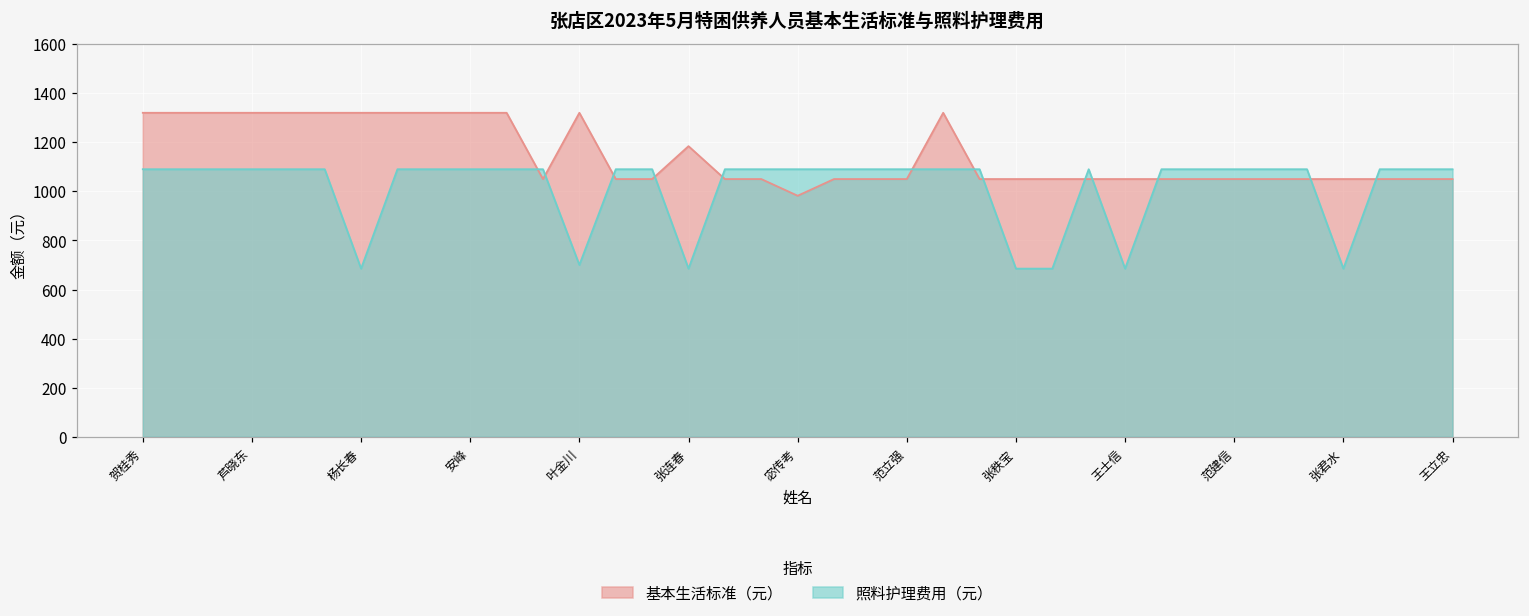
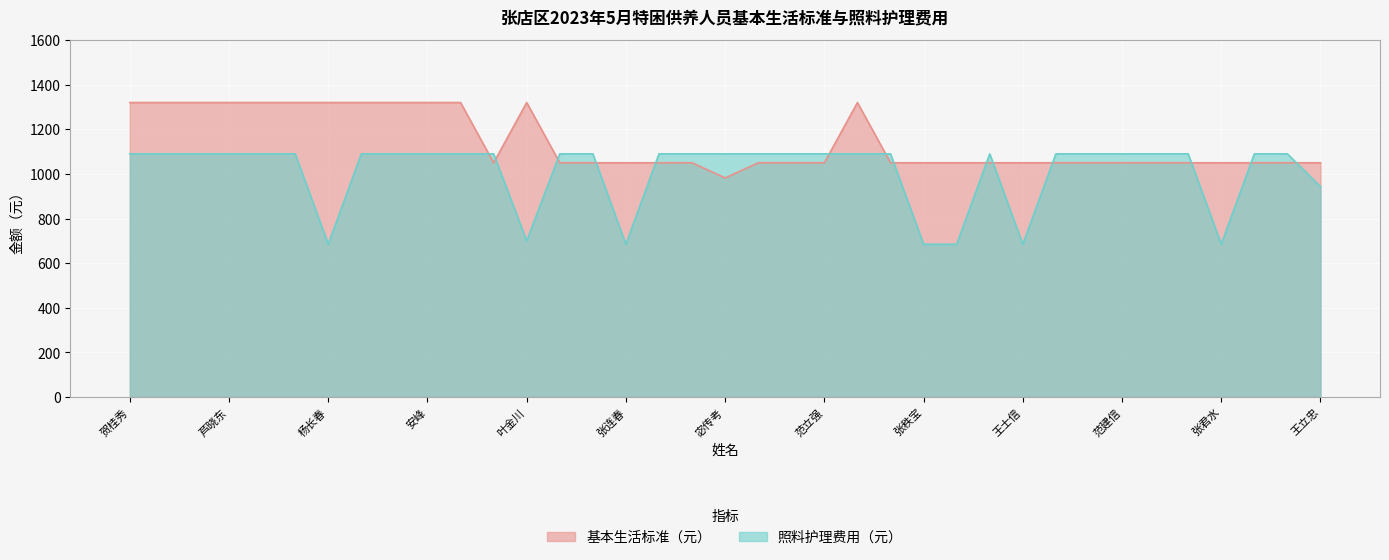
基本生活标准（元）, 张连春: 1180 -> 1050
照料护理费用（元）, 王立忠: 1090 -> 940
